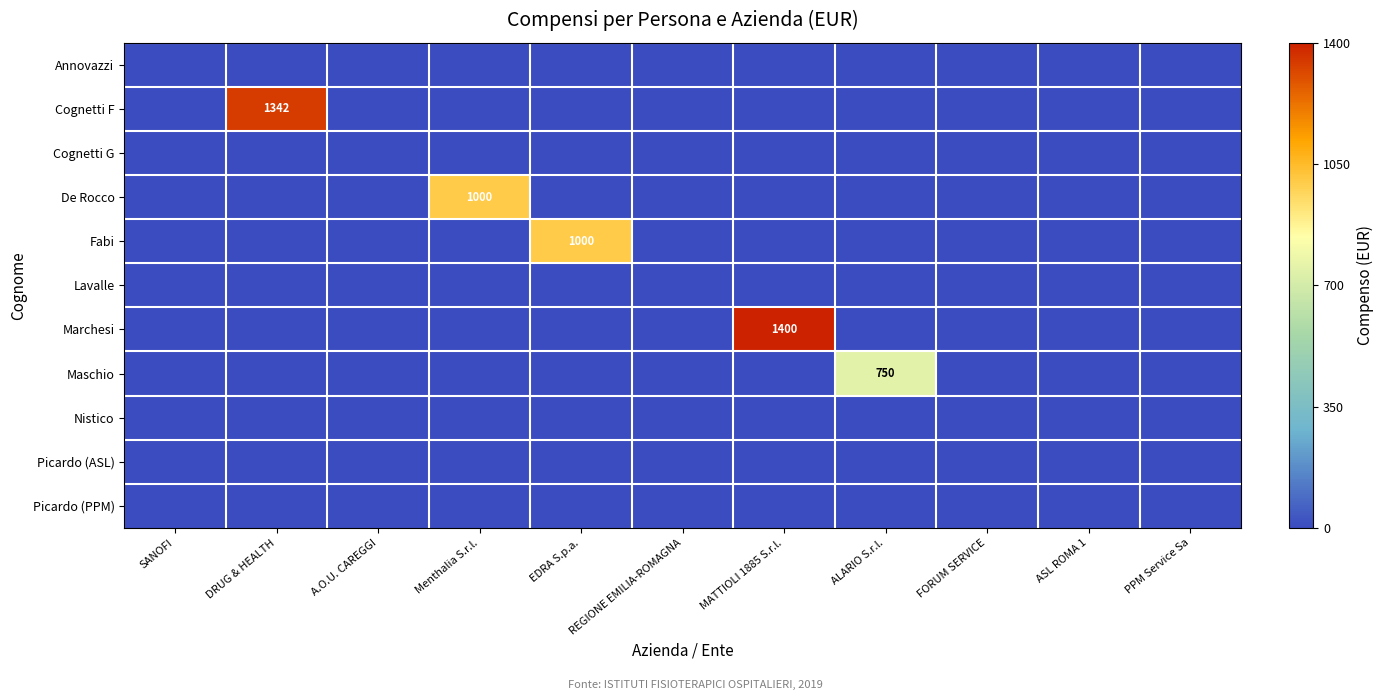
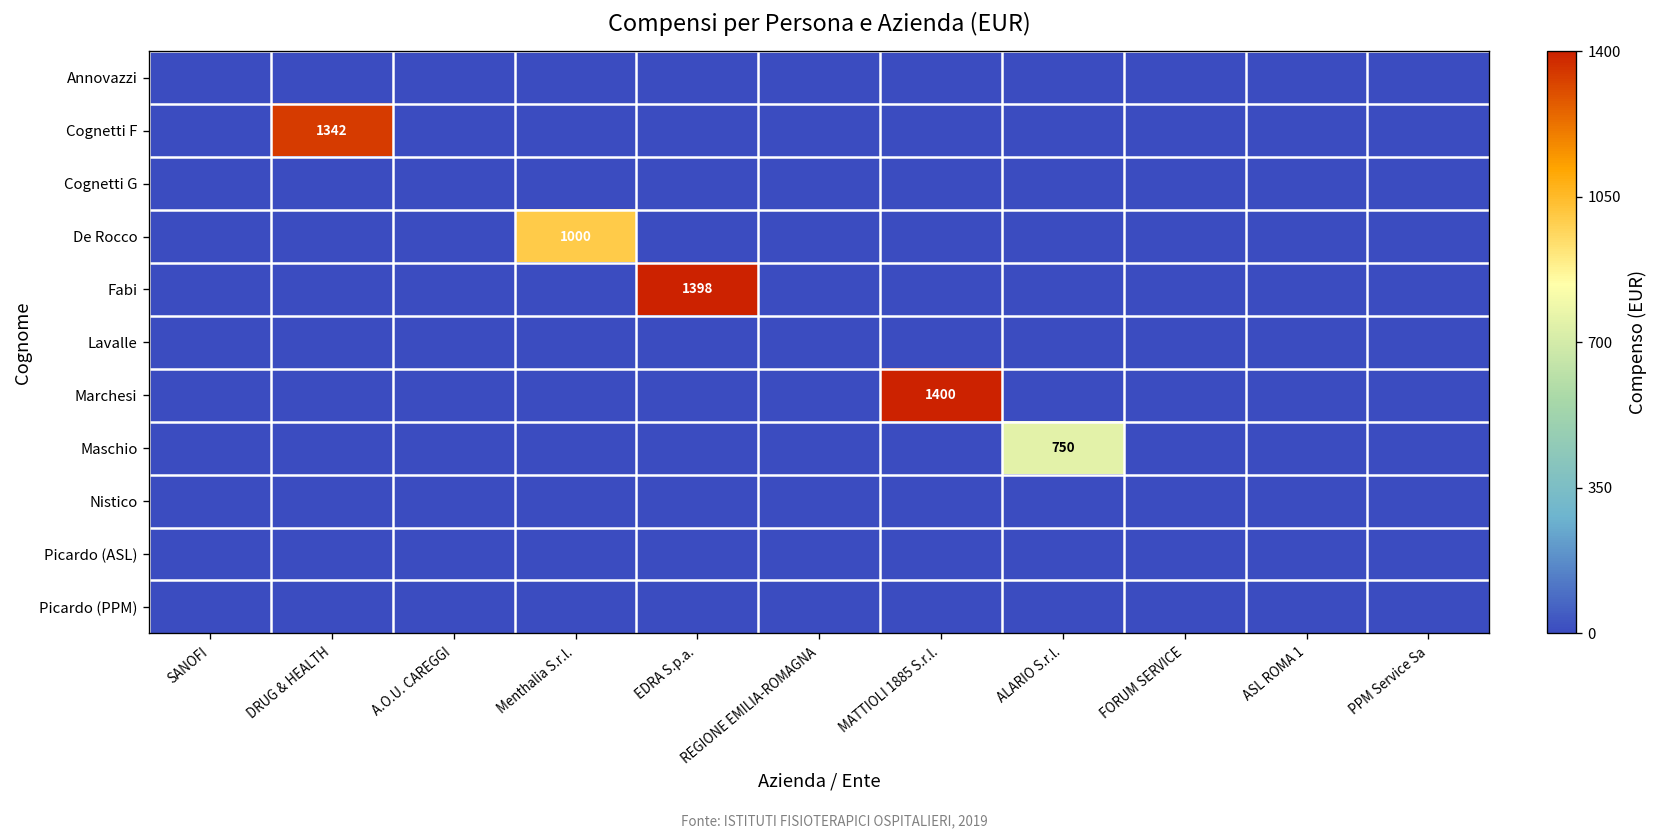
Fabi, EDRA S.p.a.: 1000 -> 1398
